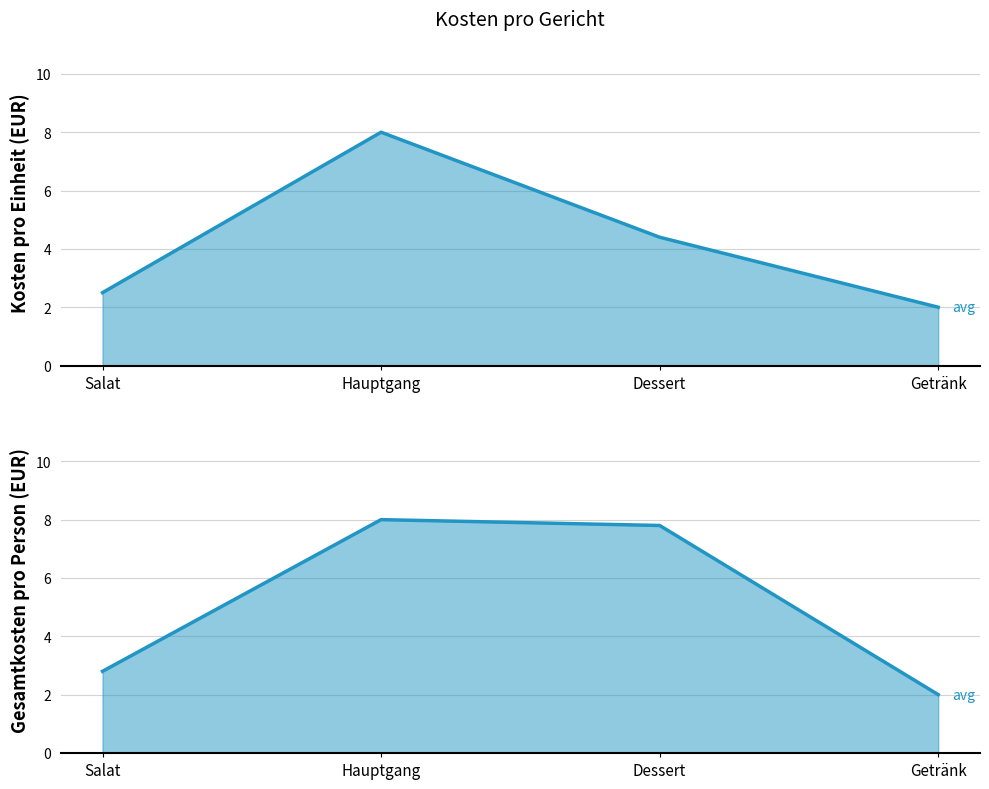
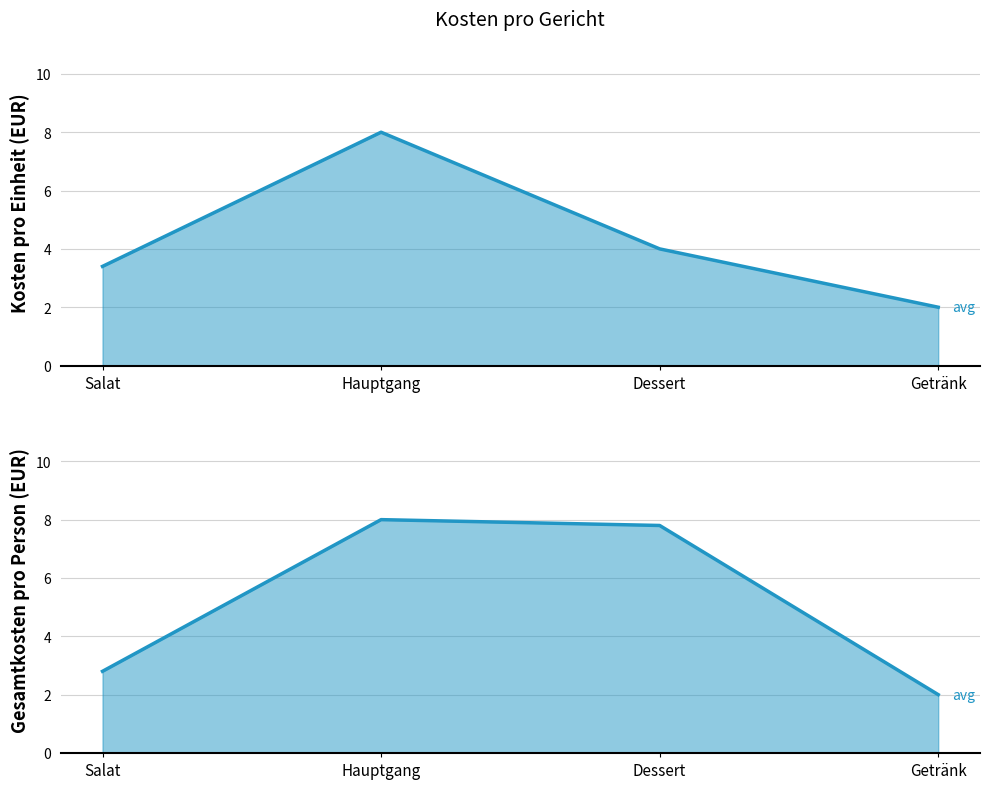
Kosten pro Gericht, Salat: 2.5 -> 3.4
Kosten pro Gericht, Dessert: 4.4 -> 4.0
